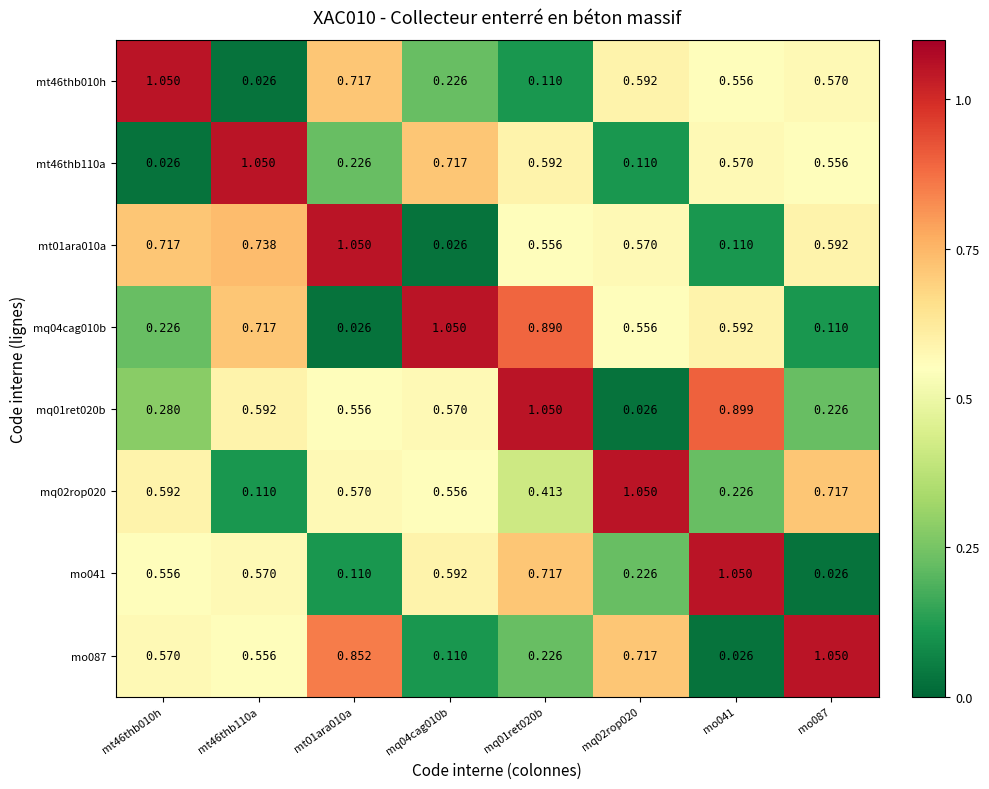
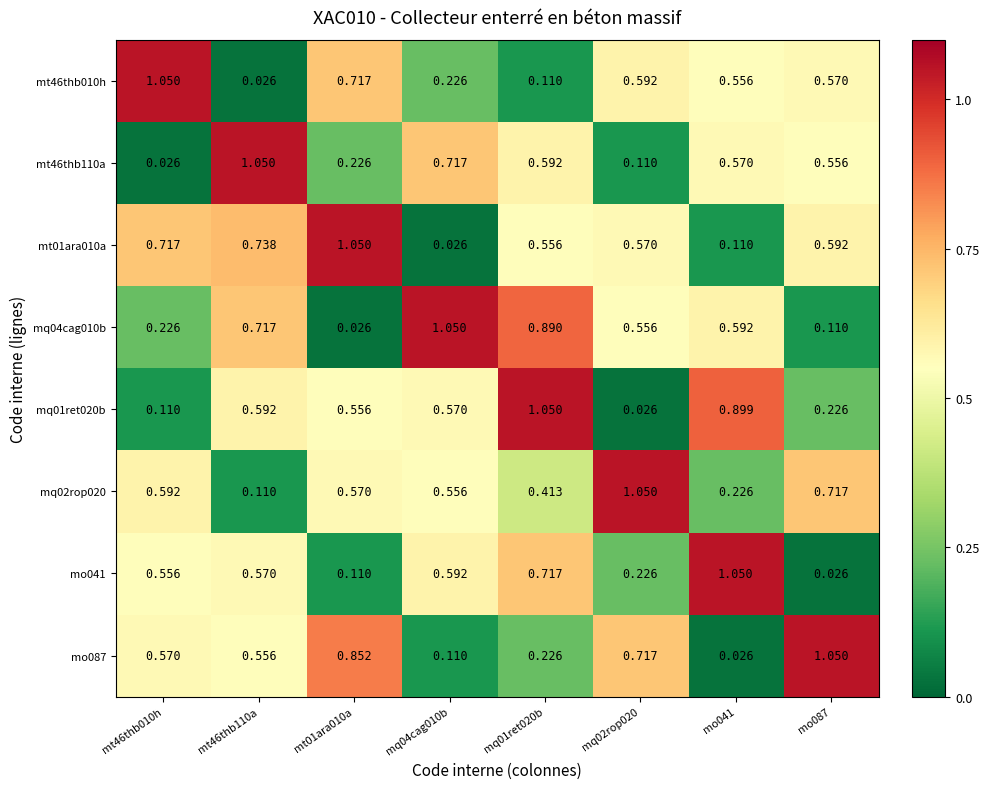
mq01ret020b, mt46thb010h: 0.280 -> 0.110
